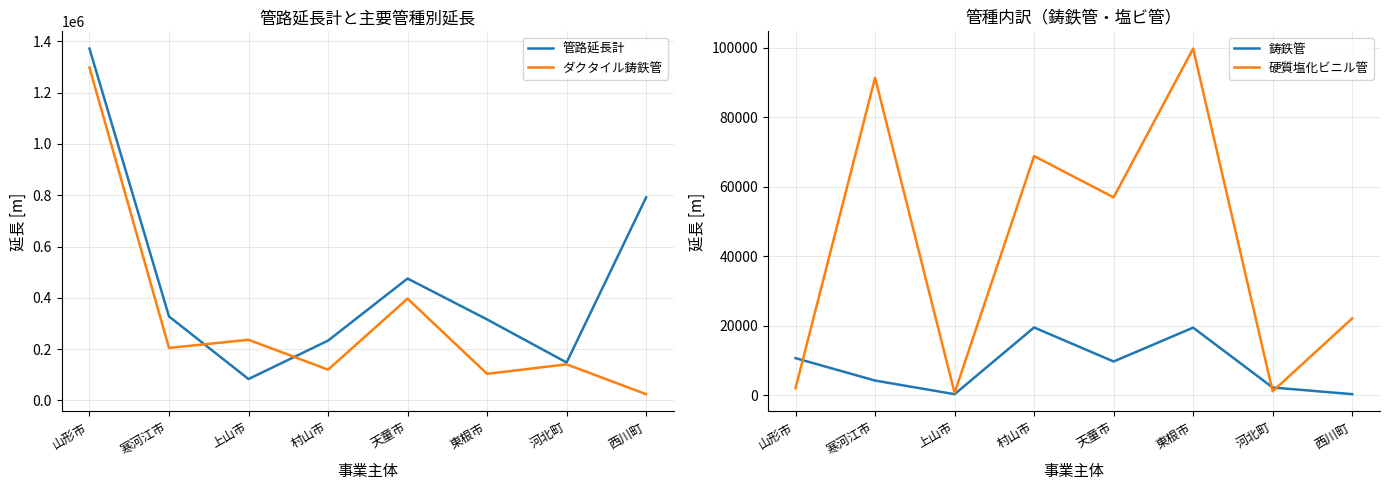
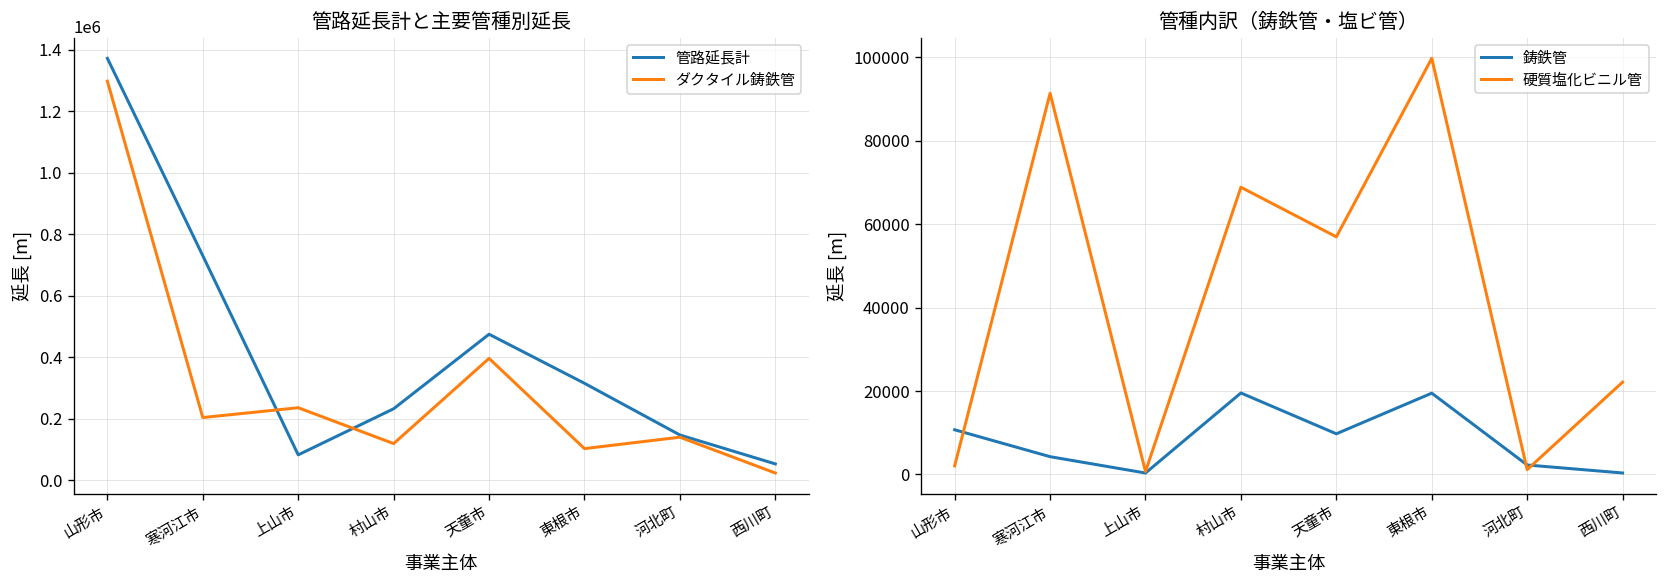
管路延長計と主要管種別延長, 管路延長計, 寒河江市: 330000 -> 730000
管路延長計と主要管種別延長, 管路延長計, 西川町: 790000 -> 50000
